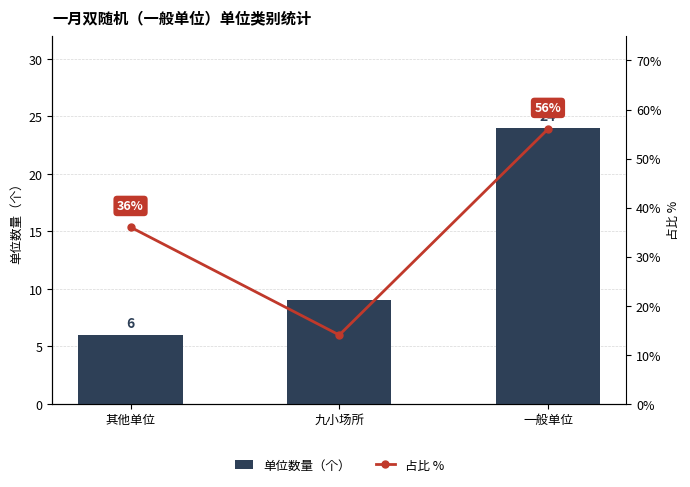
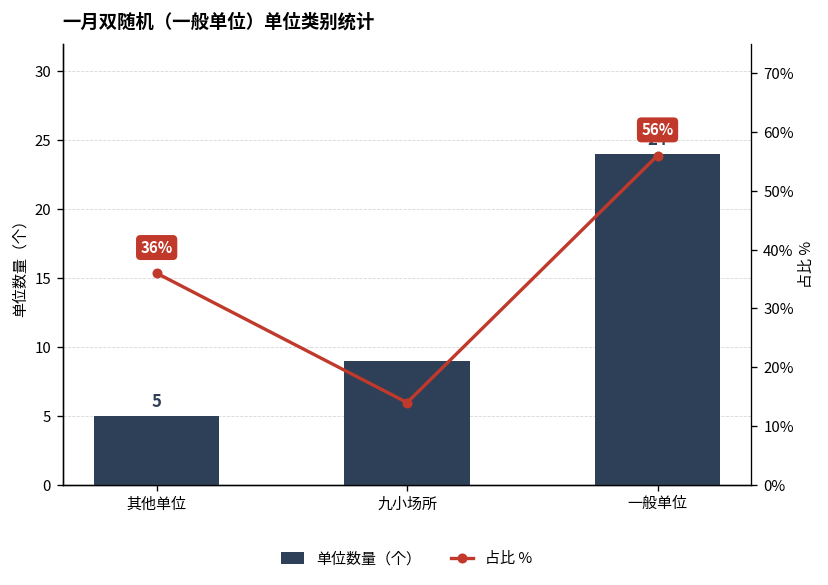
单位数量（个）, 其他单位: 6 -> 5
